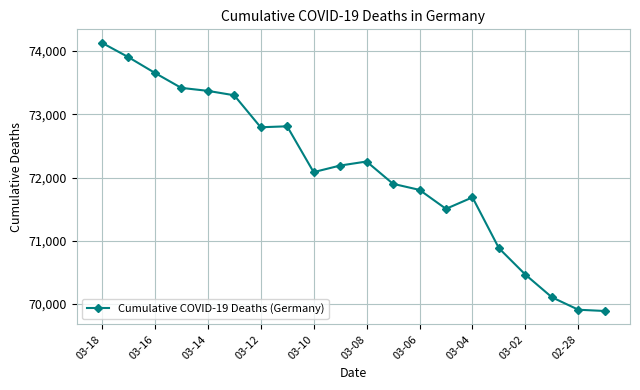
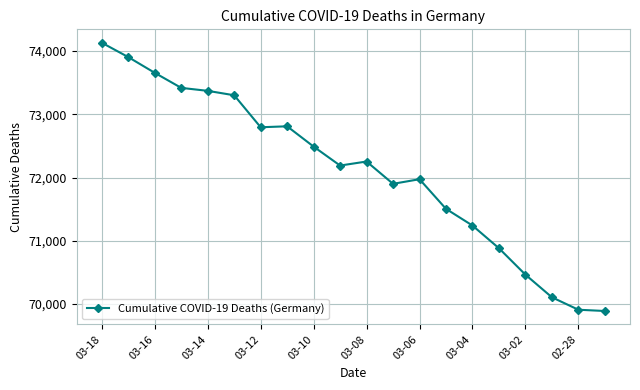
03-10: 72,100 -> 72,500
03-06: 71,800 -> 72,000
03-04: 71,700 -> 71,200
